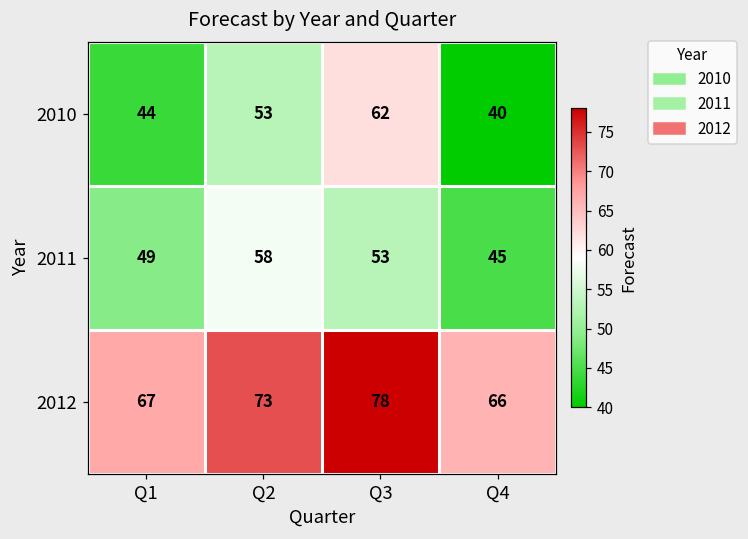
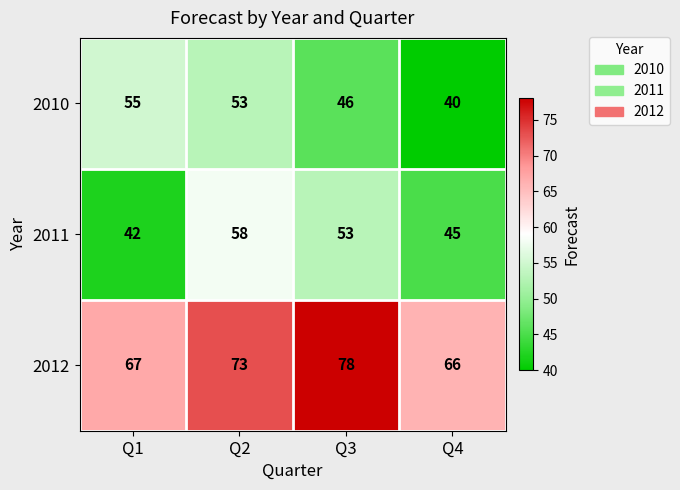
2010, Q1: 44 -> 55
2010, Q3: 62 -> 46
2011, Q1: 49 -> 42
